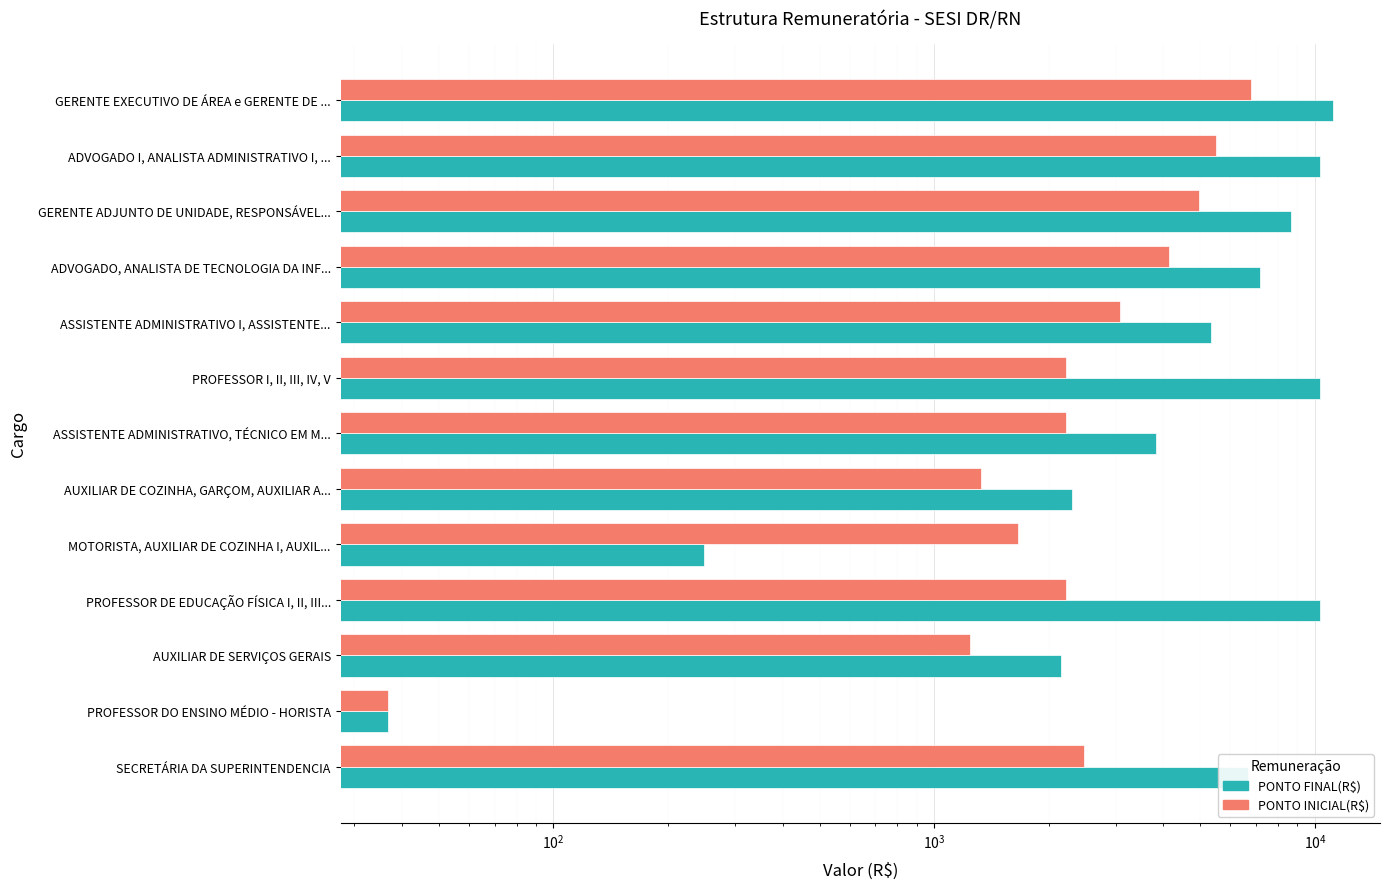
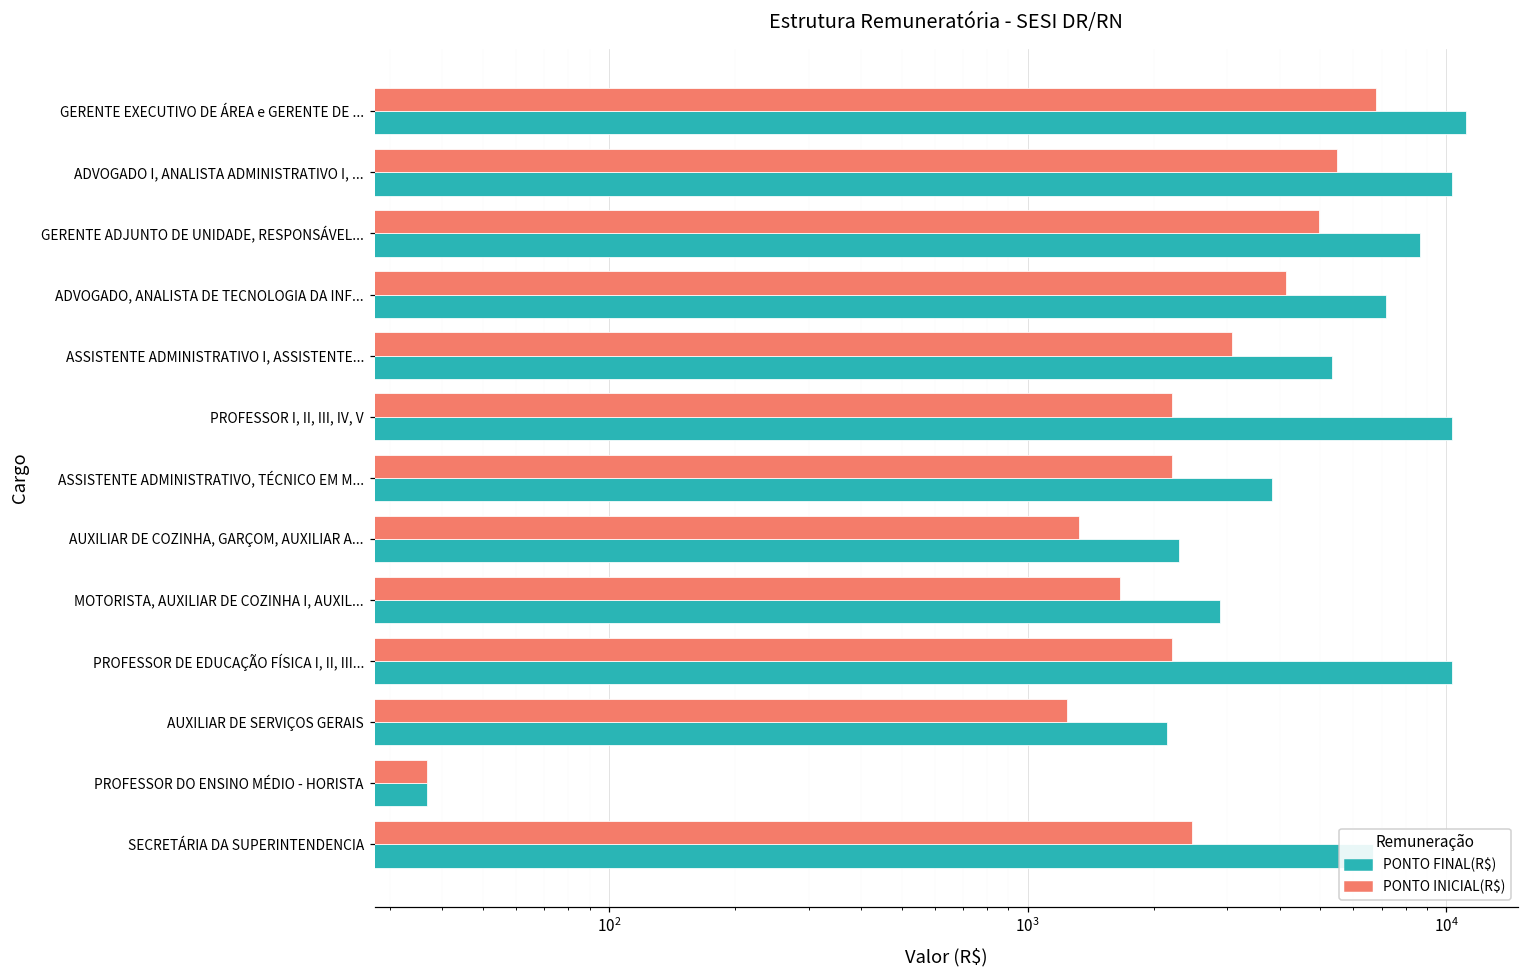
PONTO FINAL(R$), MOTORISTA, AUXILIAR DE COZINHA I, AUXIL...: 250 -> 2900
